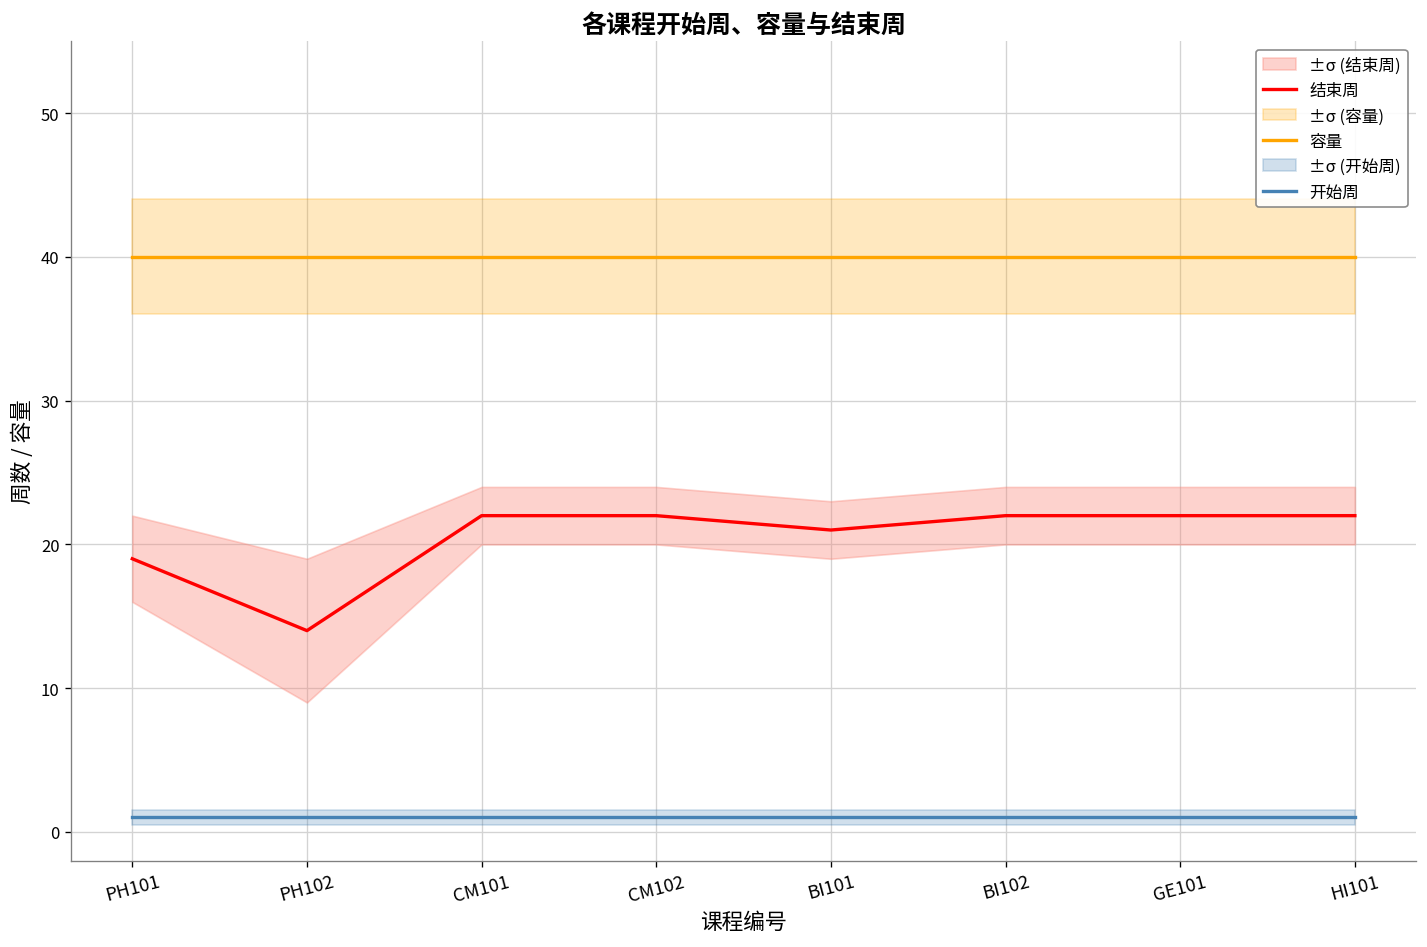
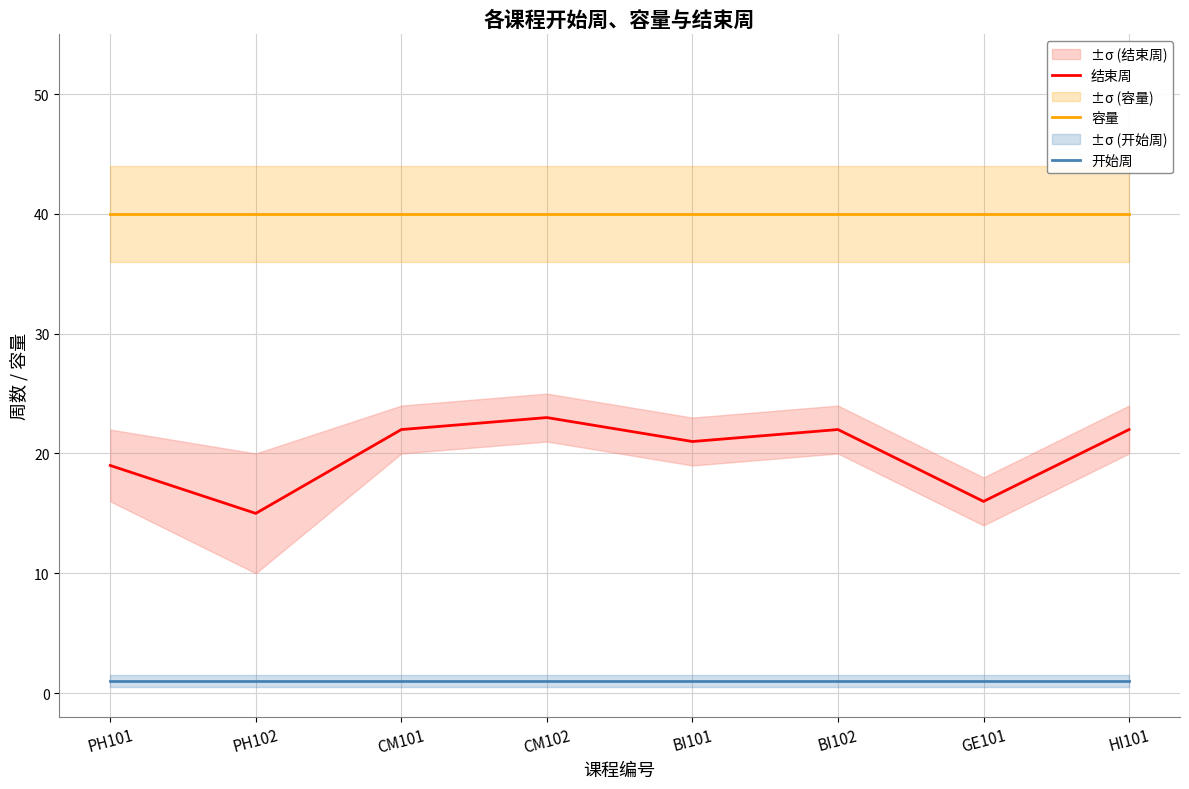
结束周, PH102: 14 -> 15
结束周, CM102: 22 -> 23
结束周, GE101: 22 -> 16
